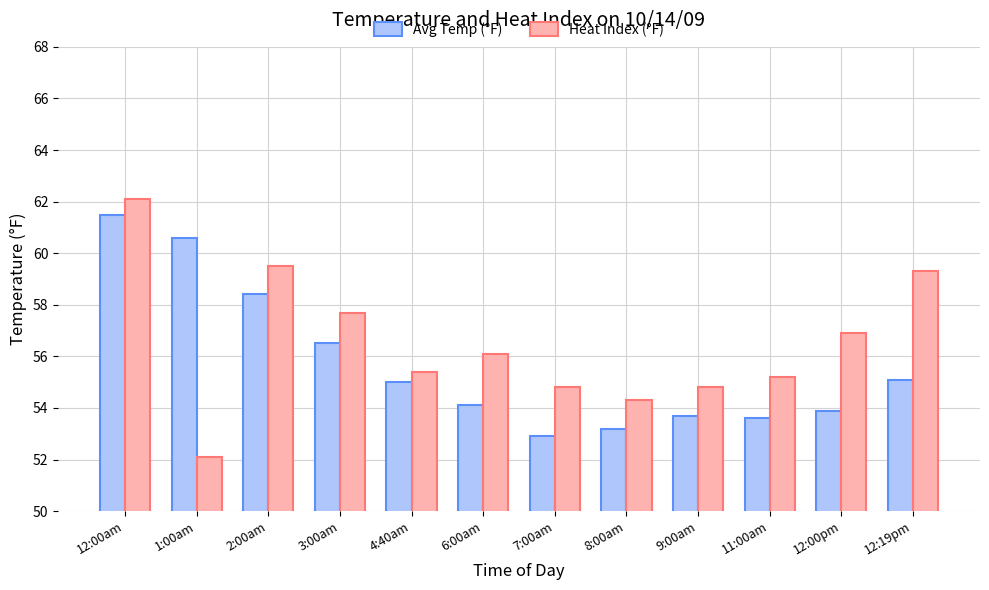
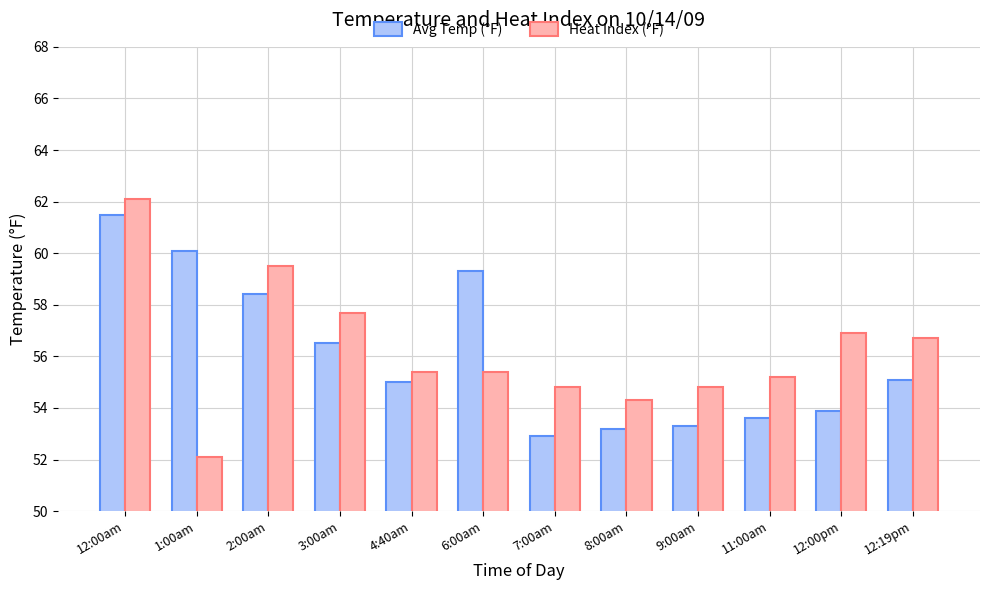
Avg Temp (°F), 1:00am: 60.6 -> 60.1
Avg Temp (°F), 6:00am: 54.1 -> 59.3
Heat Index (°F), 6:00am: 56.1 -> 55.4
Avg Temp (°F), 9:00am: 53.7 -> 53.3
Heat Index (°F), 12:19pm: 59.3 -> 56.7
